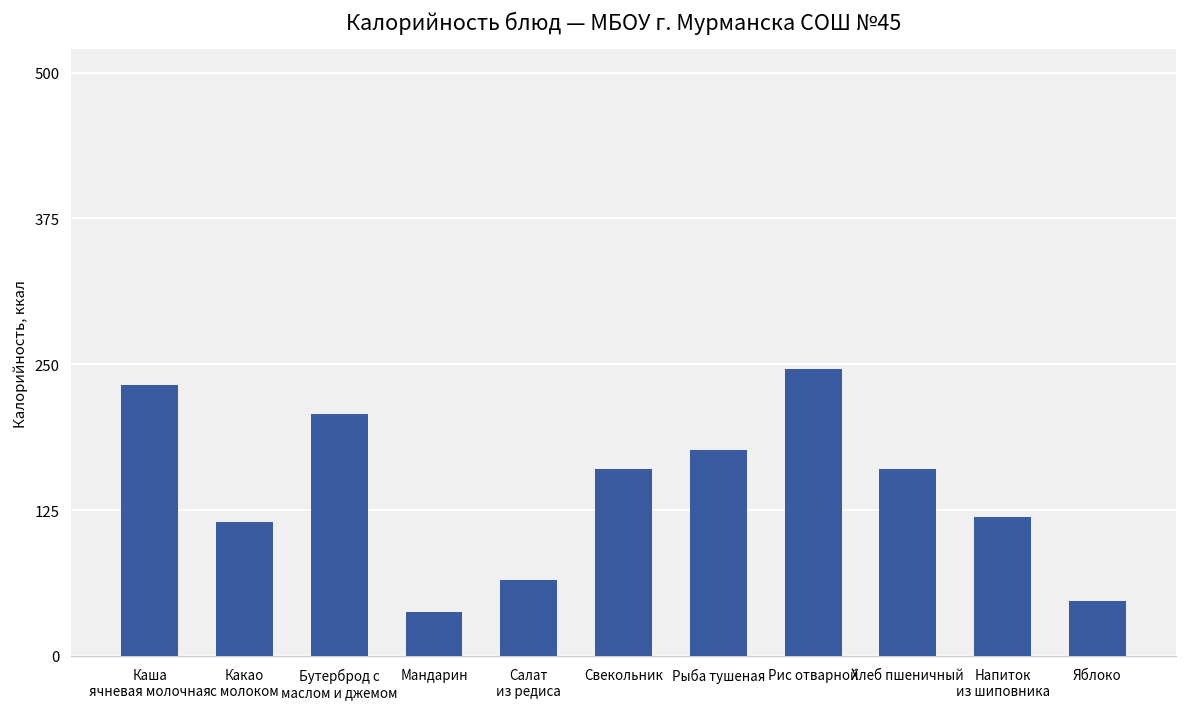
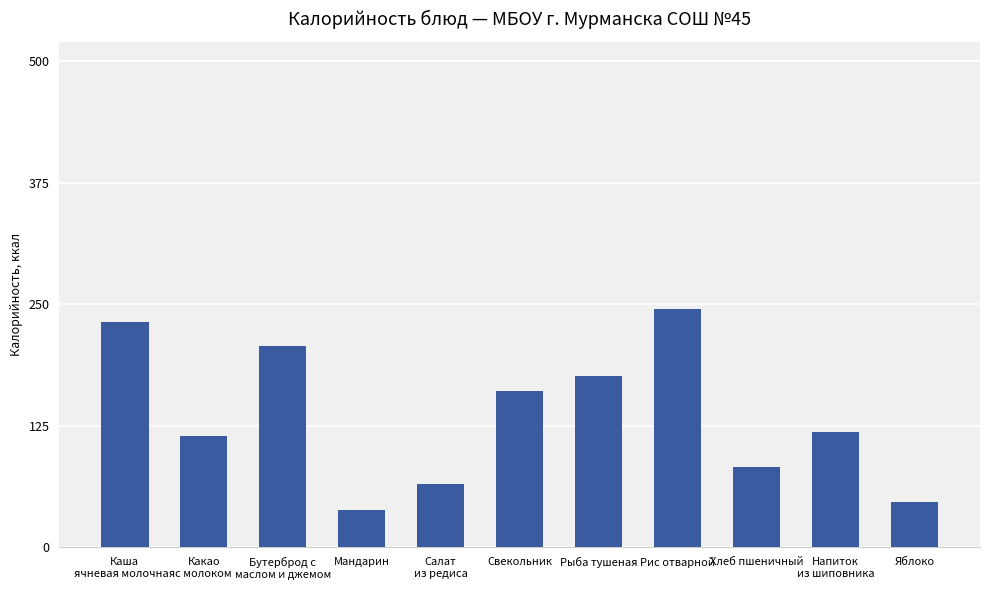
Хлеб пшеничный: 160 -> 80
